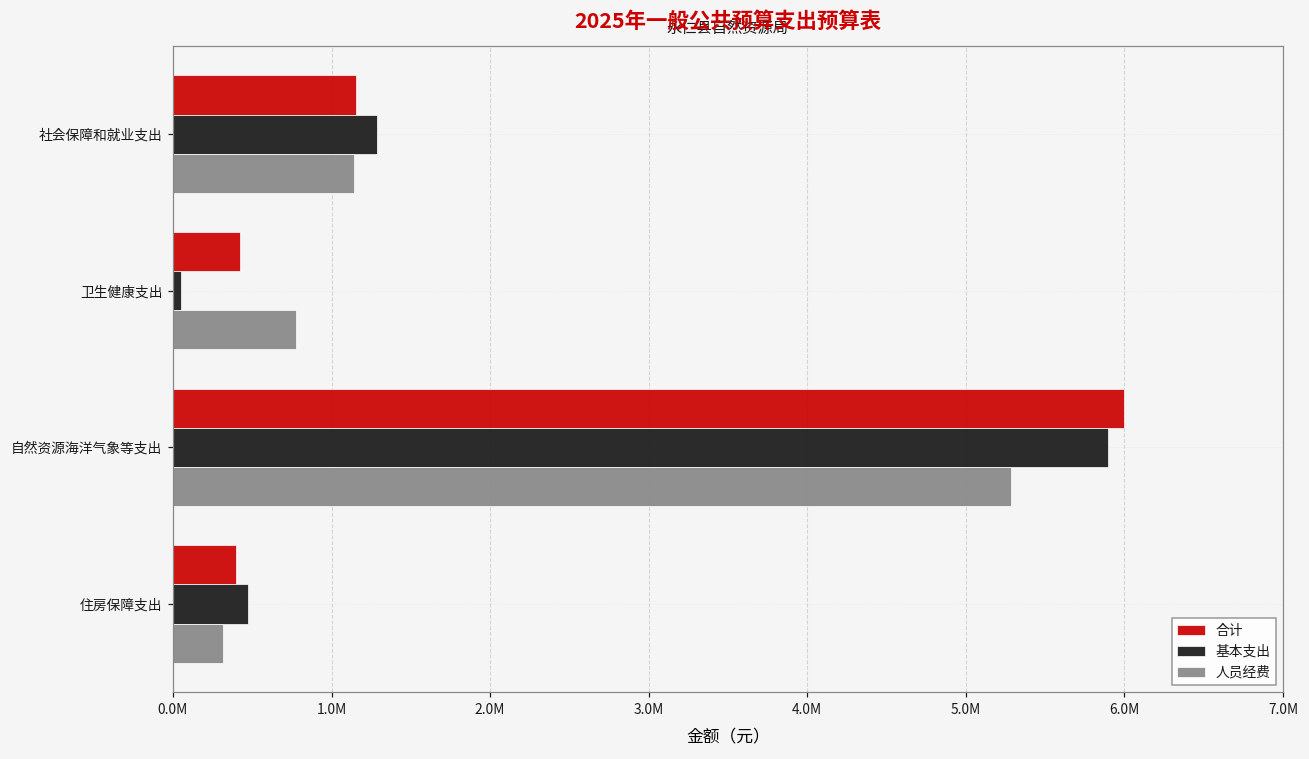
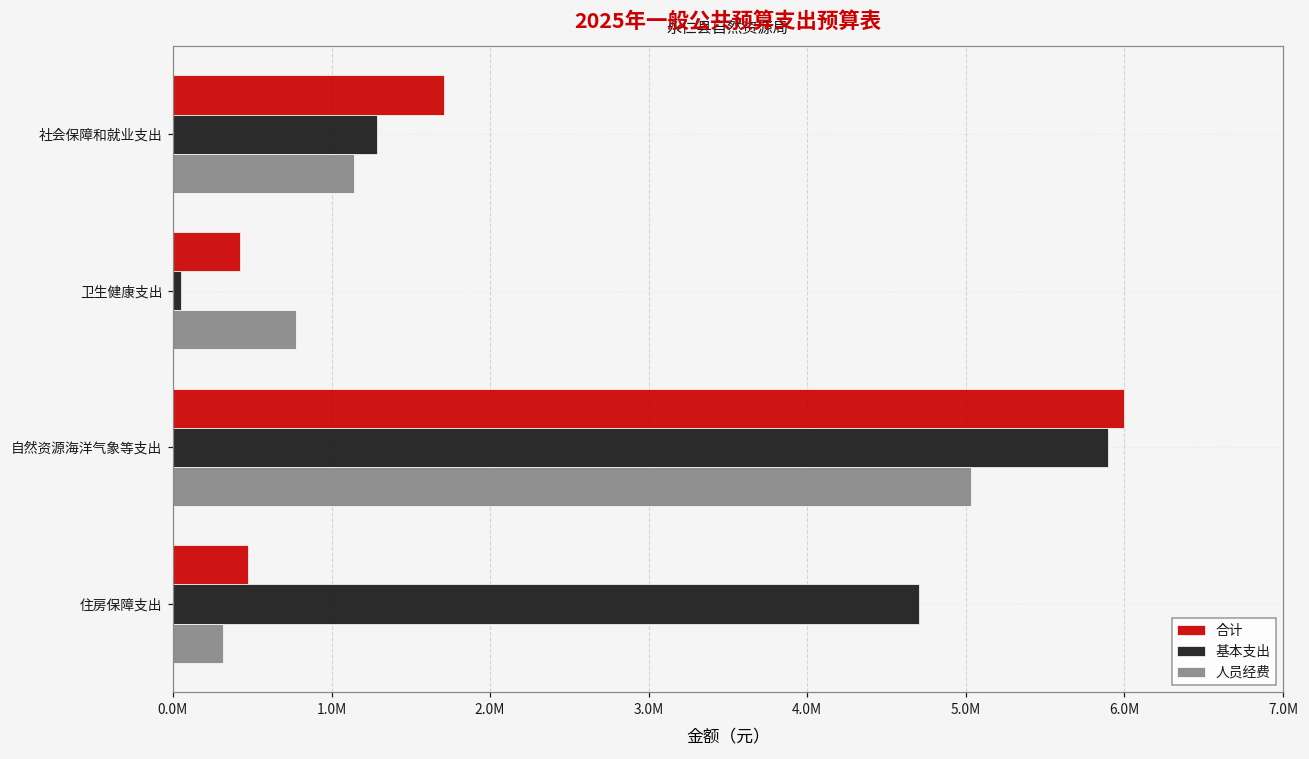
合计, 社会保障和就业支出: 1150000 -> 1710000
人员经费, 自然资源海洋气象等支出: 5290000 -> 5030000
合计, 住房保障支出: 400000 -> 470000
基本支出, 住房保障支出: 470000 -> 4710000
